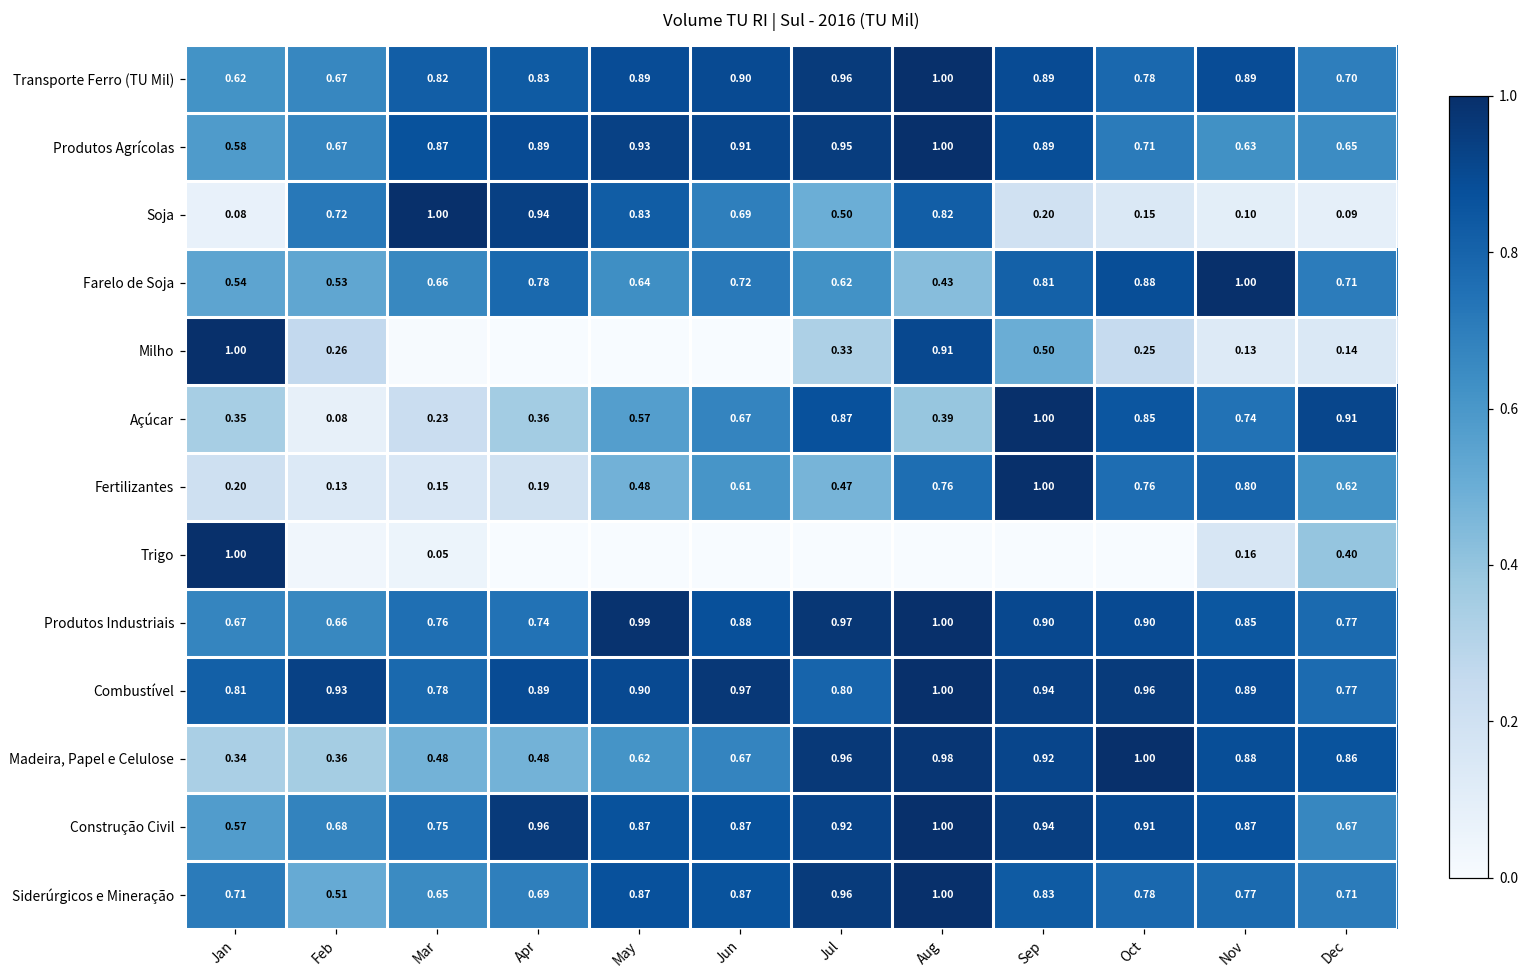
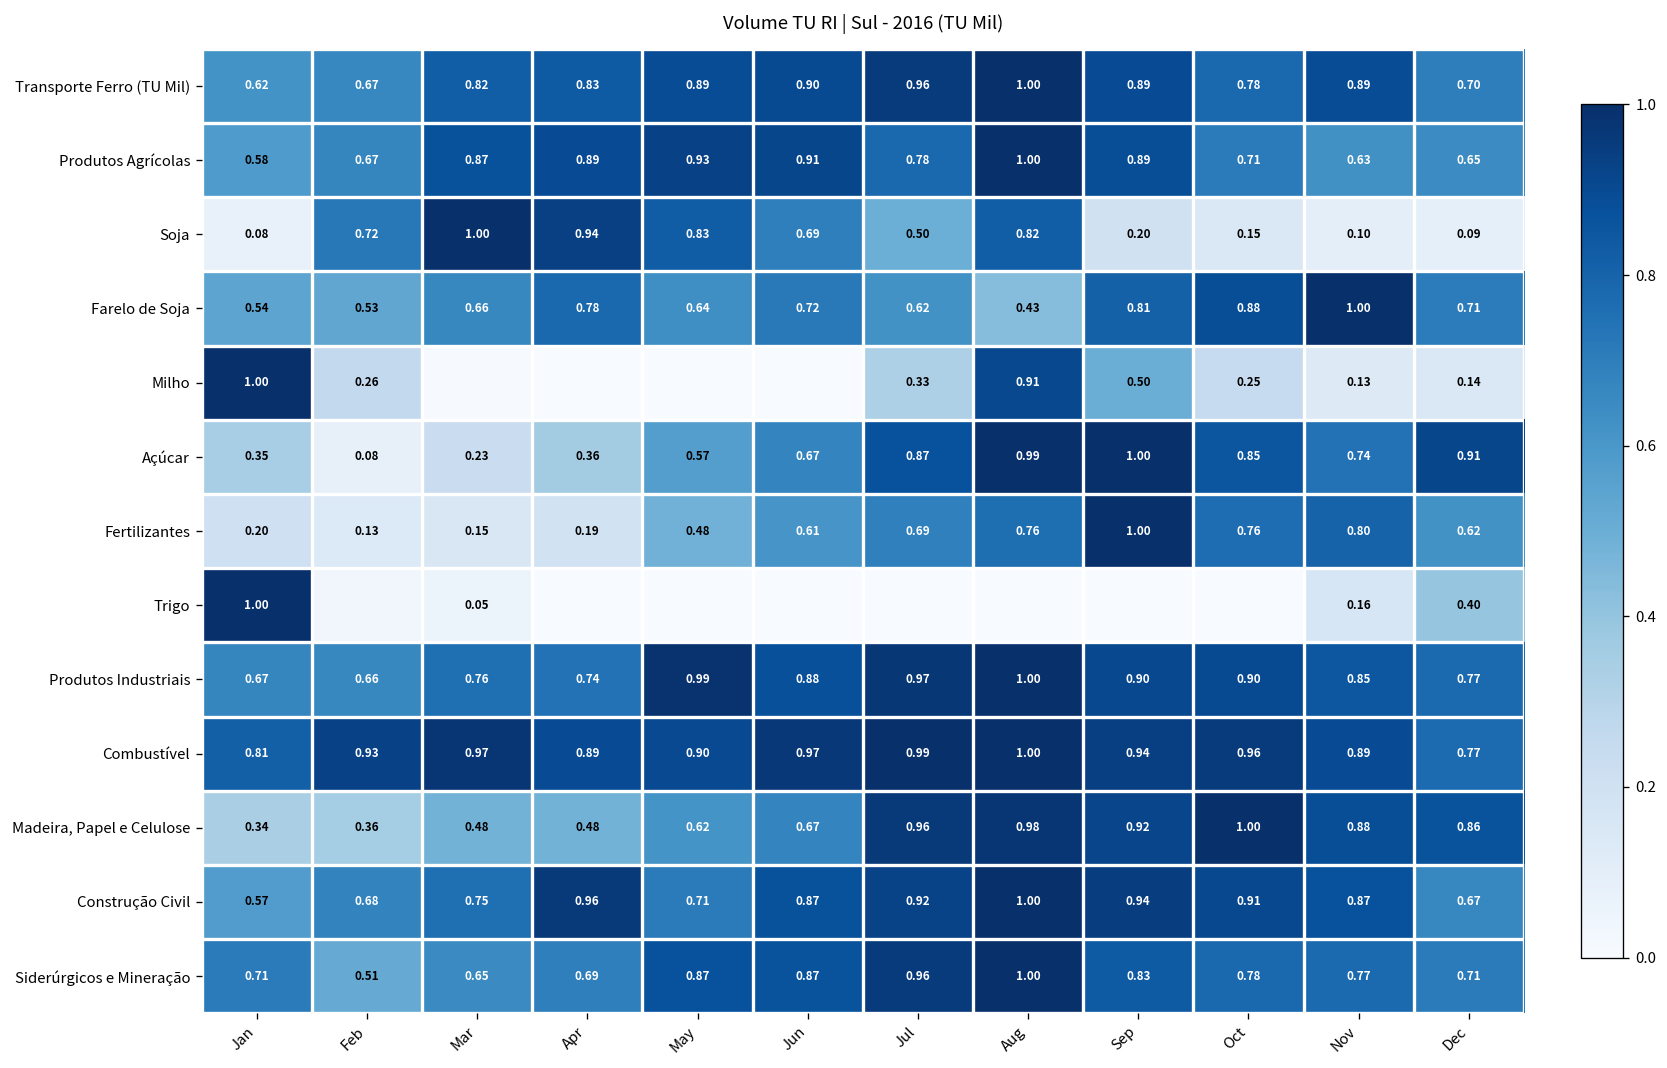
Produtos Agrícolas, Jul: 0.95 -> 0.78
Açúcar, Aug: 0.39 -> 0.99
Fertilizantes, Jul: 0.47 -> 0.69
Combustível, Mar: 0.78 -> 0.97
Combustível, Jul: 0.80 -> 0.99
Construção Civil, May: 0.87 -> 0.71
